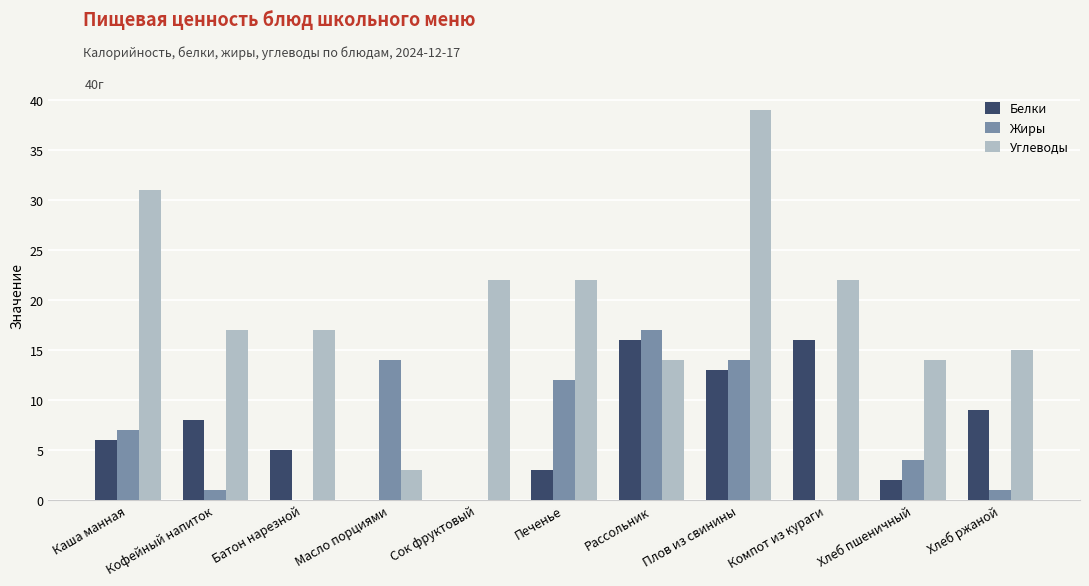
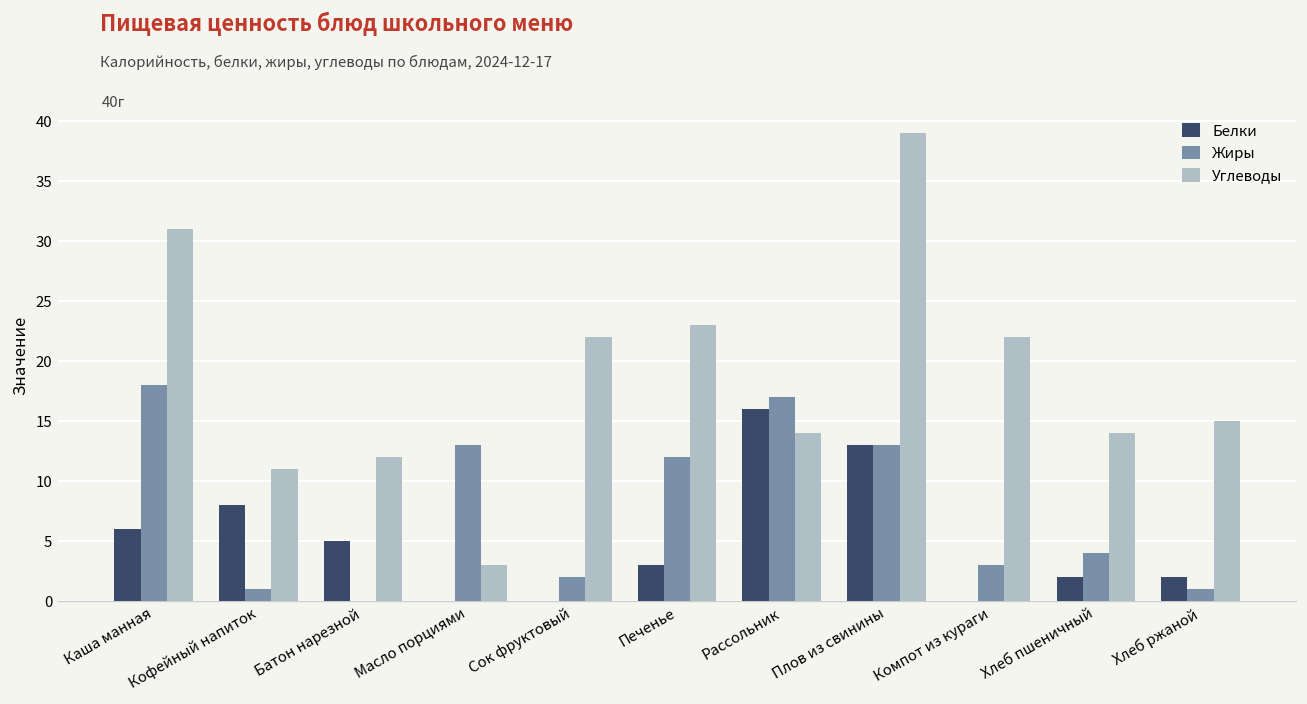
Жиры, Каша манная: 7 -> 18
Углеводы, Кофейный напиток: 17 -> 11
Углеводы, Батон нарезной: 17 -> 12
Жиры, Масло порциями: 14 -> 13
Жиры, Сок фруктовый: 0 -> 2
Углеводы, Печенье: 22 -> 23
Жиры, Плов из свинины: 14 -> 13
Белки, Компот из кураги: 16 -> 0
Жиры, Компот из кураги: 0 -> 3
Белки, Хлеб ржаной: 9 -> 2
